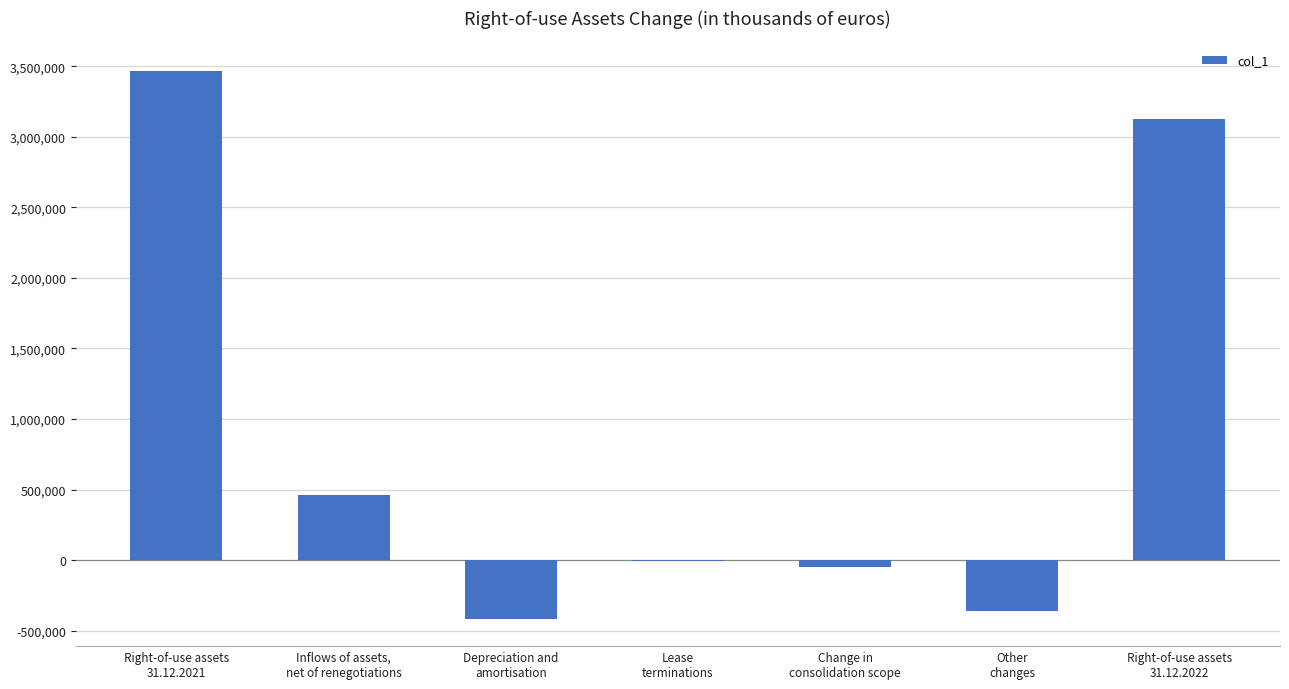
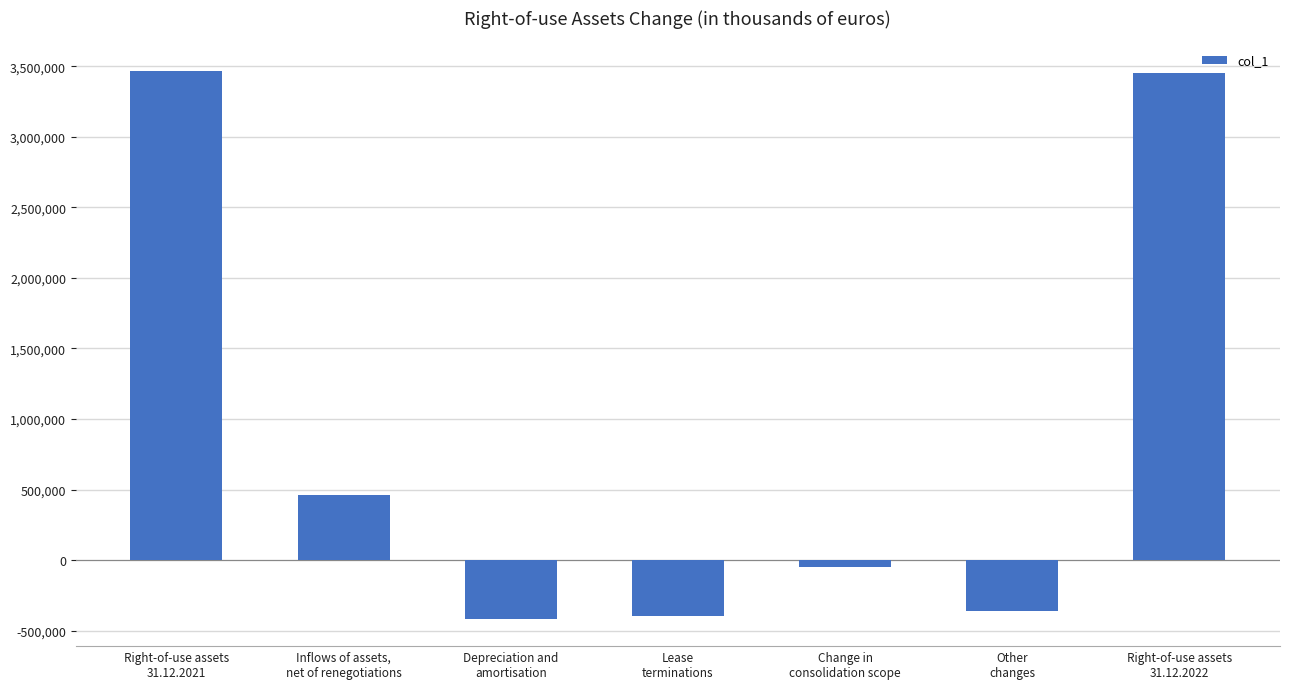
Lease terminations: -10,000 -> -400,000
Right-of-use assets 31.12.2022: 3,130,000 -> 3,450,000
